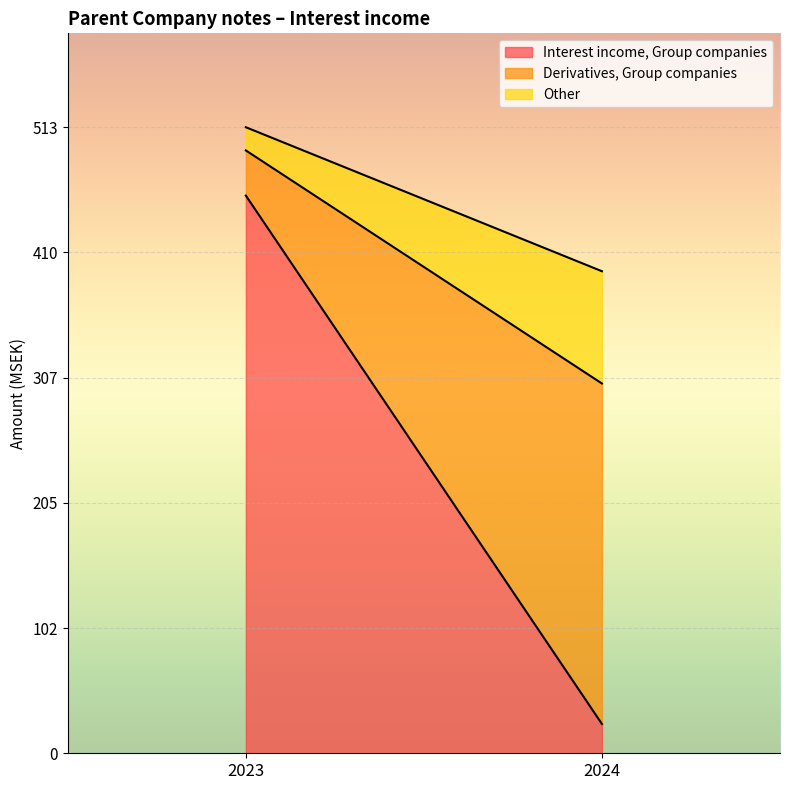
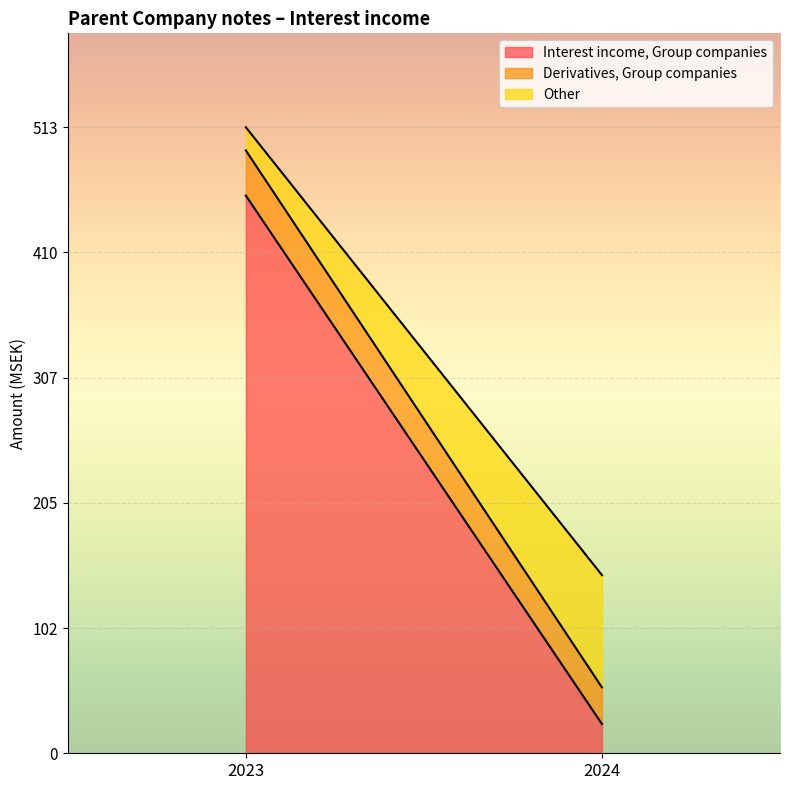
Derivatives, Group companies, 2024: 279 -> 30
